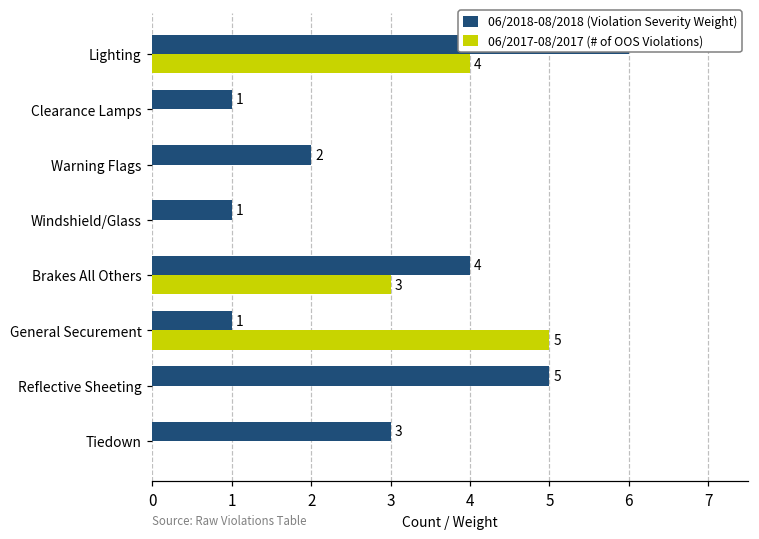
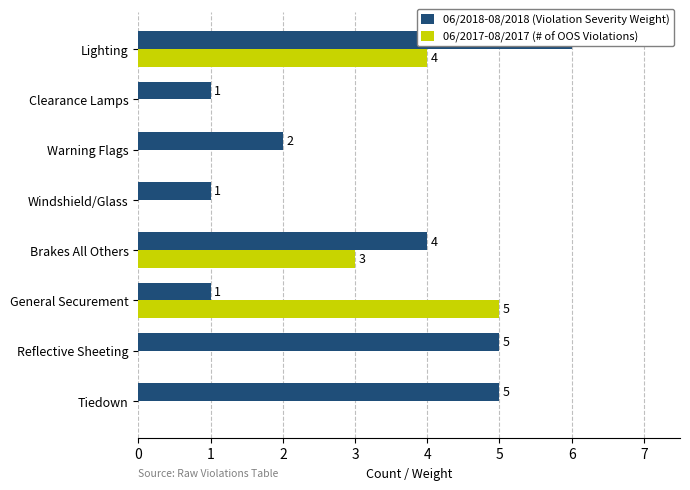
06/2018-08/2018 (Violation Severity Weight), Tiedown: 3 -> 5
